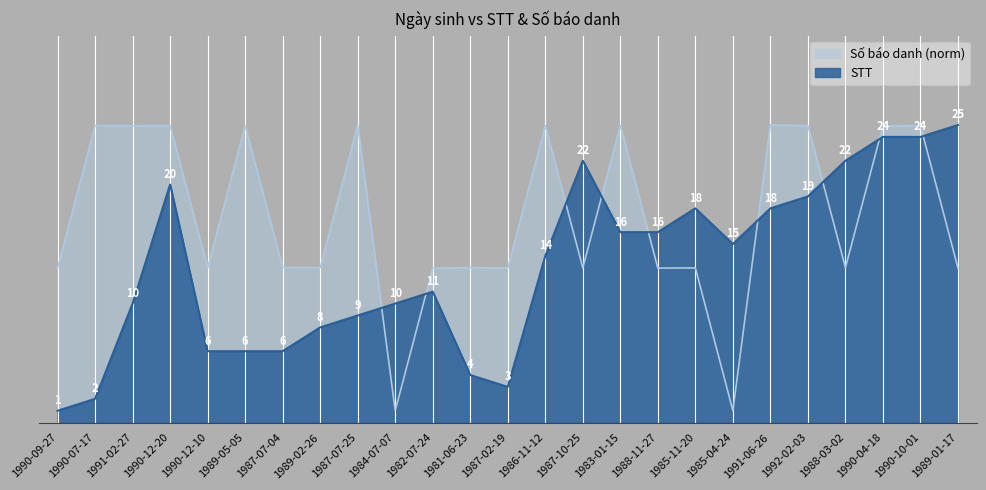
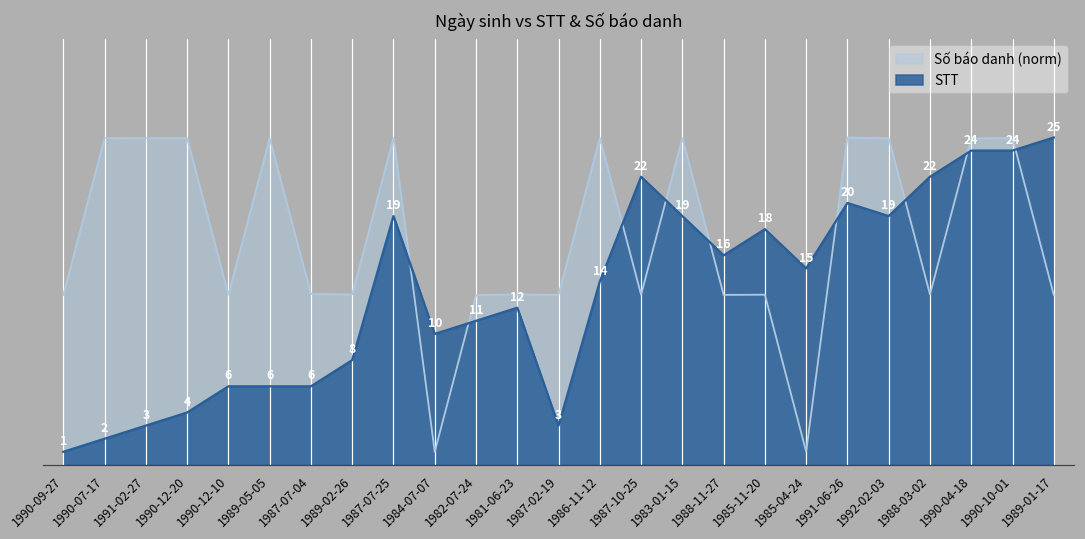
STT, 1991-02-27: 10 -> 3
STT, 1990-12-20: 20 -> 4
STT, 1987-07-25: 9 -> 19
STT, 1981-06-23: 4 -> 12
STT, 1983-01-15: 16 -> 19
STT, 1991-06-26: 18 -> 20
